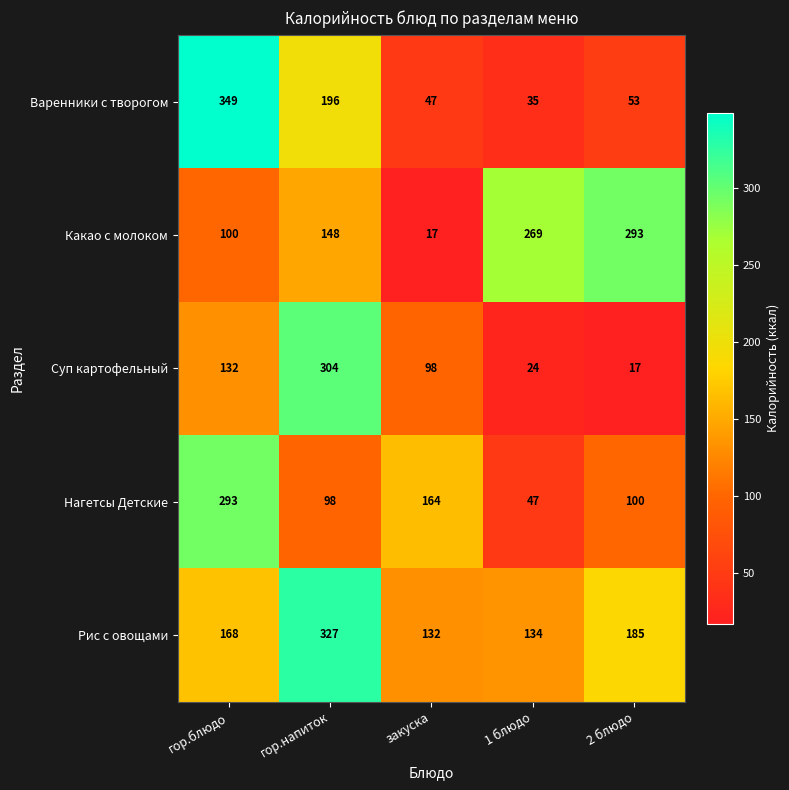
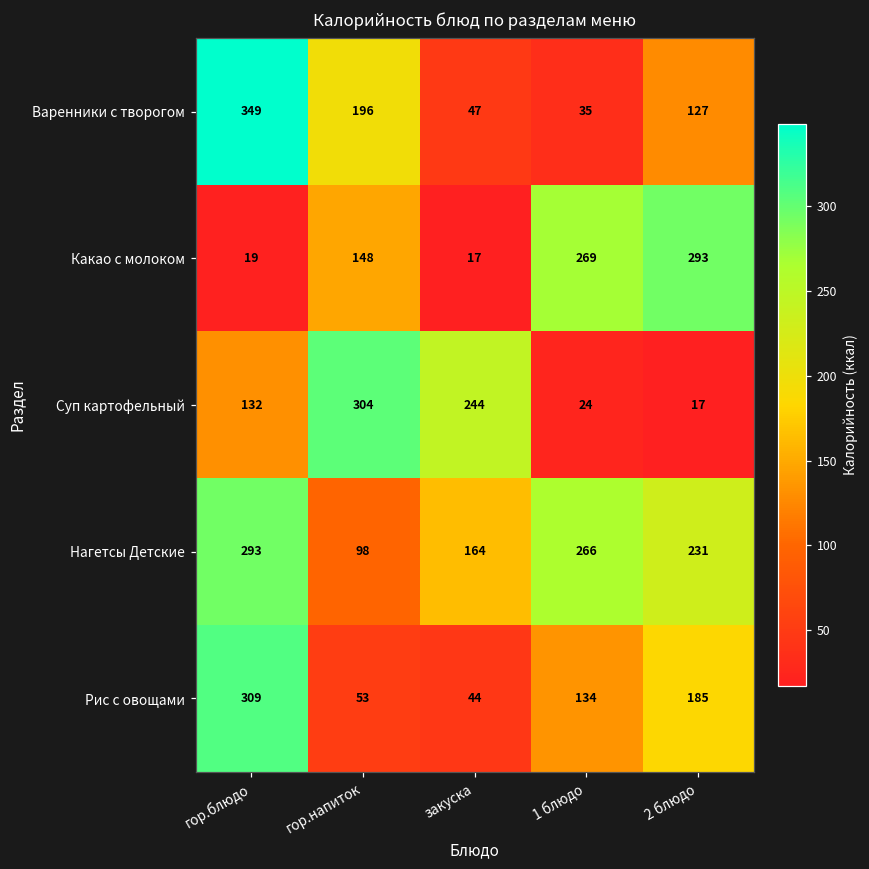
Варенники с творогом, 2 блюдо: 53 -> 127
Какао с молоком, гор.блюдо: 100 -> 19
Суп картофельный, закуска: 98 -> 244
Нагетсы Детские, 1 блюдо: 47 -> 266
Нагетсы Детские, 2 блюдо: 100 -> 231
Рис с овощами, гор.блюдо: 168 -> 309
Рис с овощами, гор.напиток: 327 -> 53
Рис с овощами, закуска: 132 -> 44
